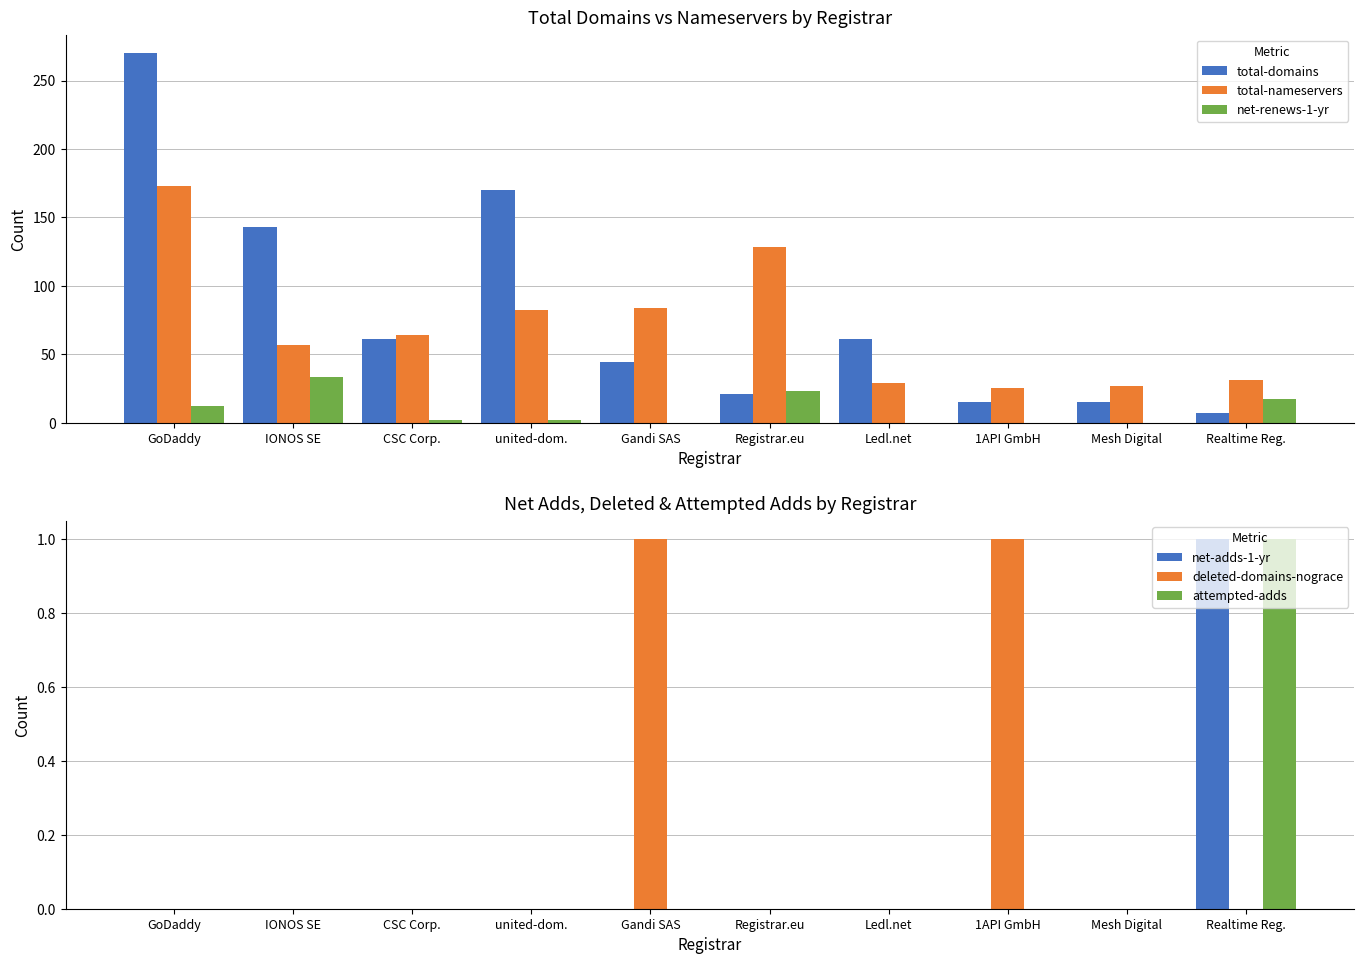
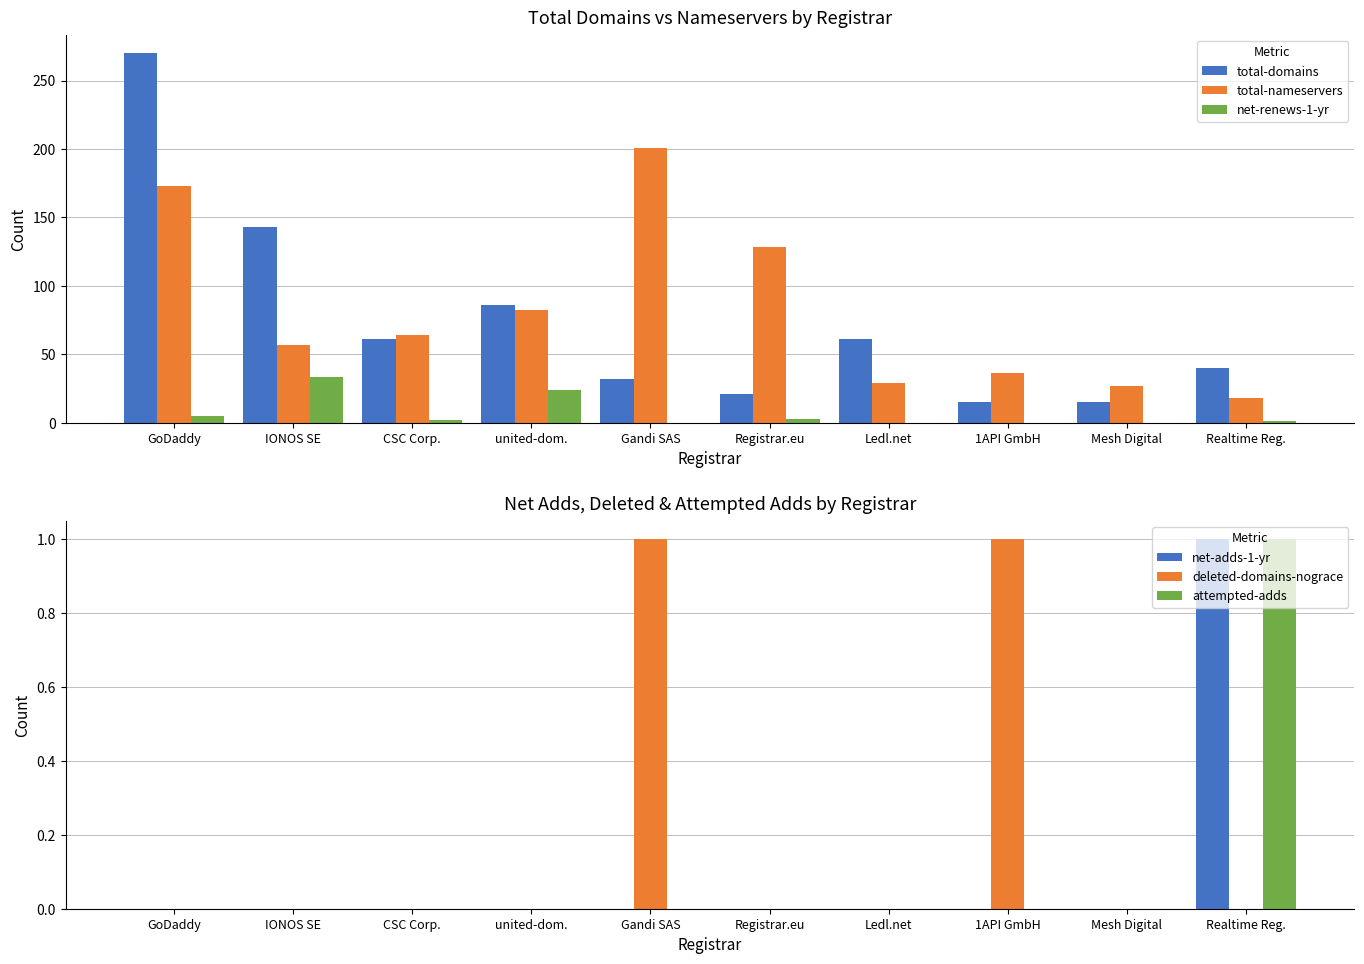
Total Domains vs Nameservers by Registrar, net-renews-1-yr, GoDaddy: 12 -> 5
Total Domains vs Nameservers by Registrar, total-domains, united-dom.: 170 -> 86
Total Domains vs Nameservers by Registrar, net-renews-1-yr, united-dom.: 2 -> 24
Total Domains vs Nameservers by Registrar, total-domains, Gandi SAS: 44 -> 32
Total Domains vs Nameservers by Registrar, total-nameservers, Gandi SAS: 84 -> 201
Total Domains vs Nameservers by Registrar, net-renews-1-yr, Registrar.eu: 23 -> 3
Total Domains vs Nameservers by Registrar, total-nameservers, 1API GmbH: 25 -> 36
Total Domains vs Nameservers by Registrar, total-domains, Realtime Reg.: 7 -> 40
Total Domains vs Nameservers by Registrar, total-nameservers, Realtime Reg.: 31 -> 18
Total Domains vs Nameservers by Registrar, net-renews-1-yr, Realtime Reg.: 17 -> 1
